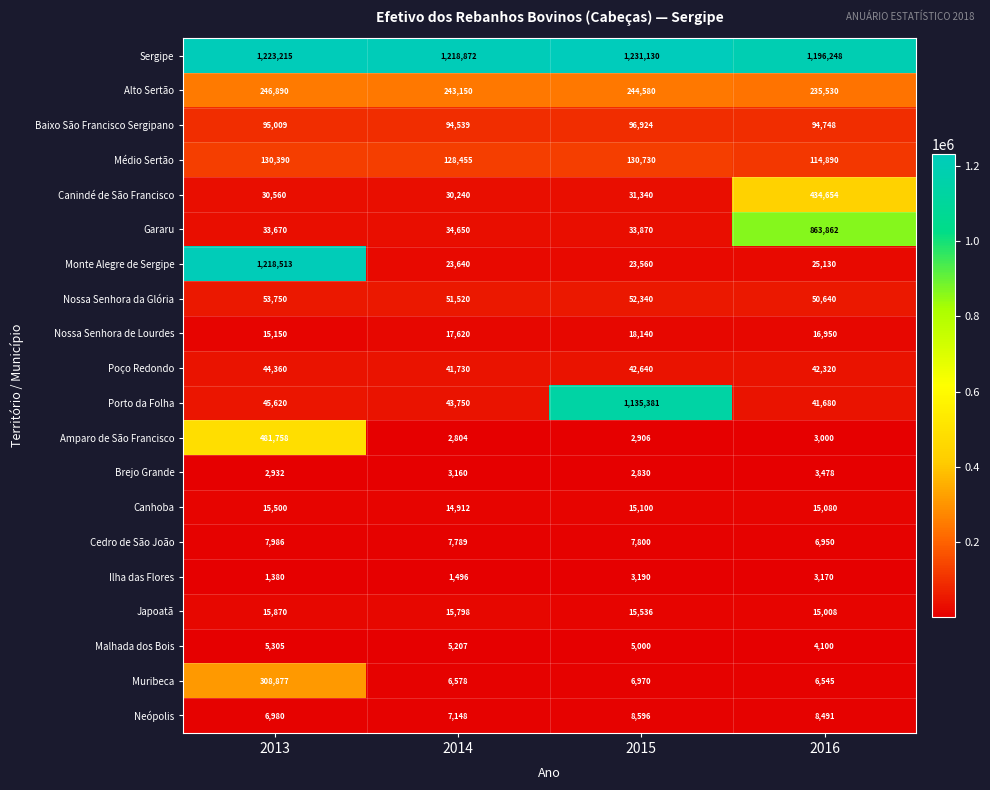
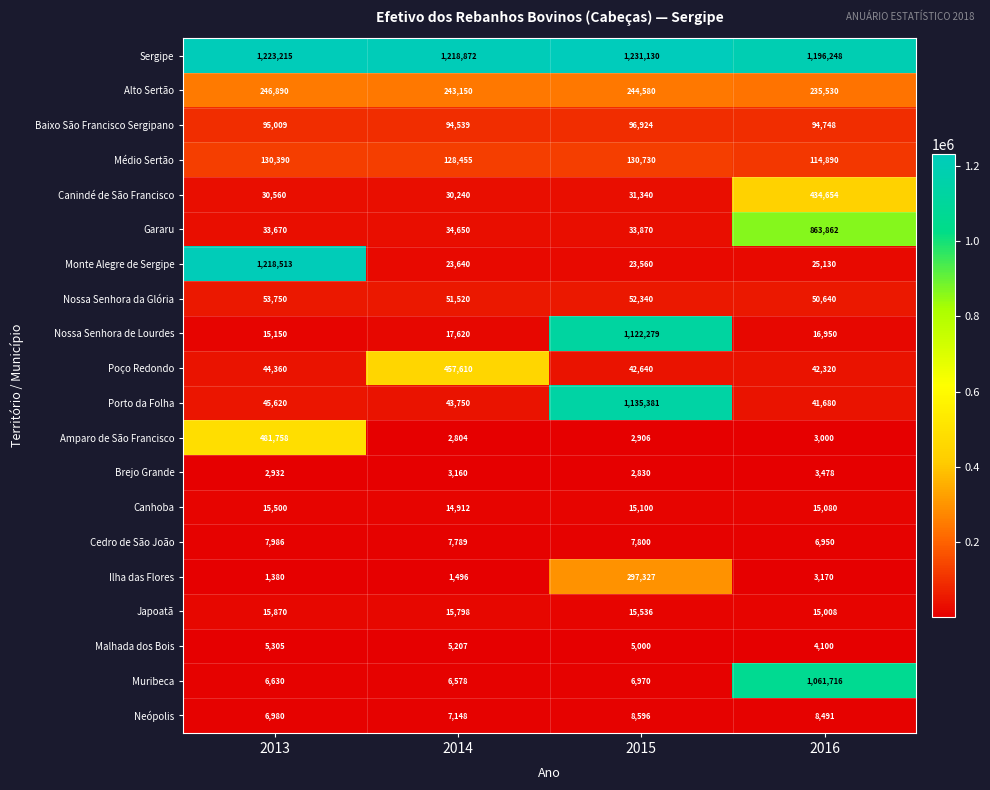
Nossa Senhora de Lourdes, 2015: 18,140 -> 1,122,279
Poço Redondo, 2014: 41,730 -> 457,610
Ilha das Flores, 2015: 3,190 -> 297,327
Muribeca, 2013: 308,877 -> 6,630
Muribeca, 2016: 6,545 -> 1,061,716
